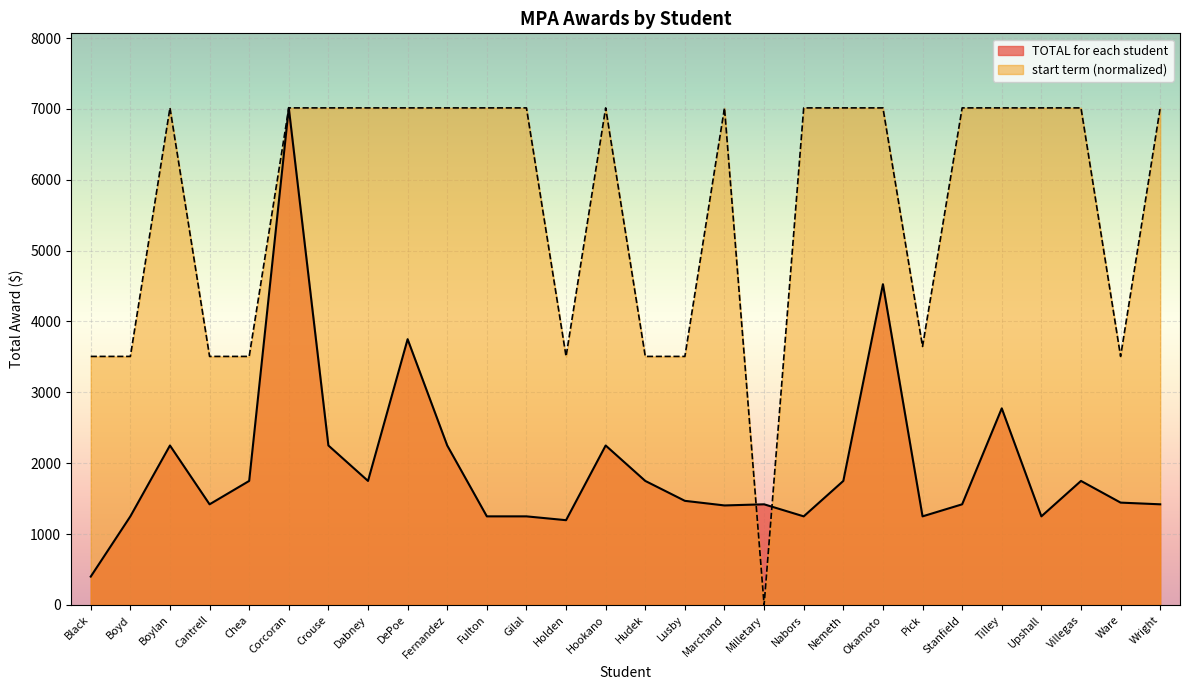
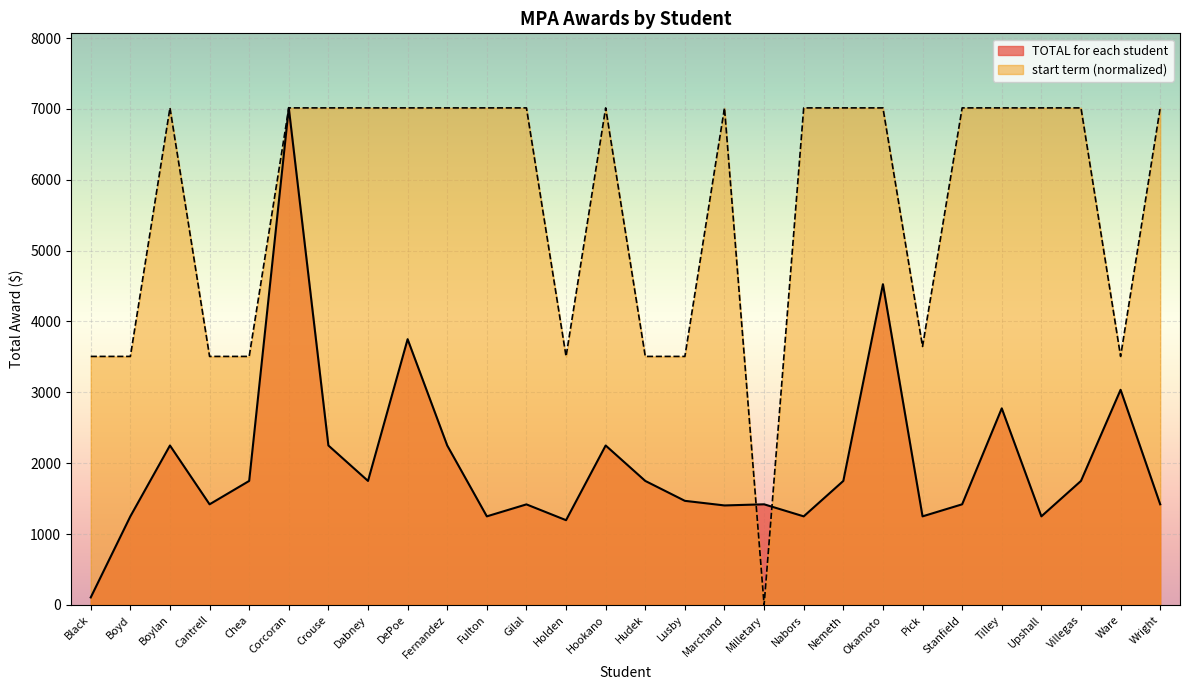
TOTAL for each student, Black: 400 -> 100
TOTAL for each student, Gilal: 1300 -> 1400
TOTAL for each student, Ware: 1400 -> 3000
